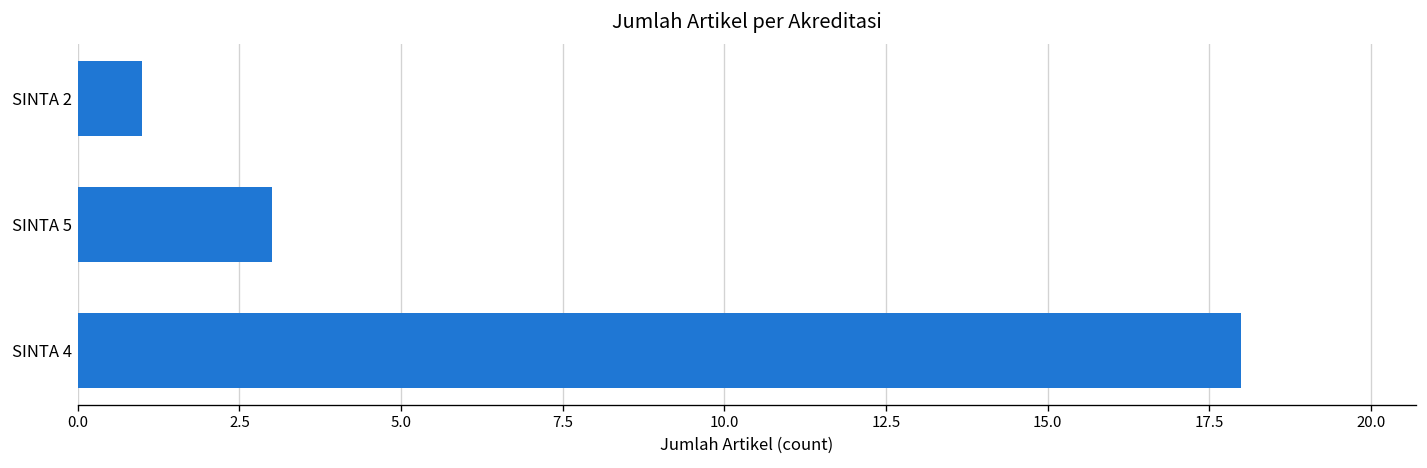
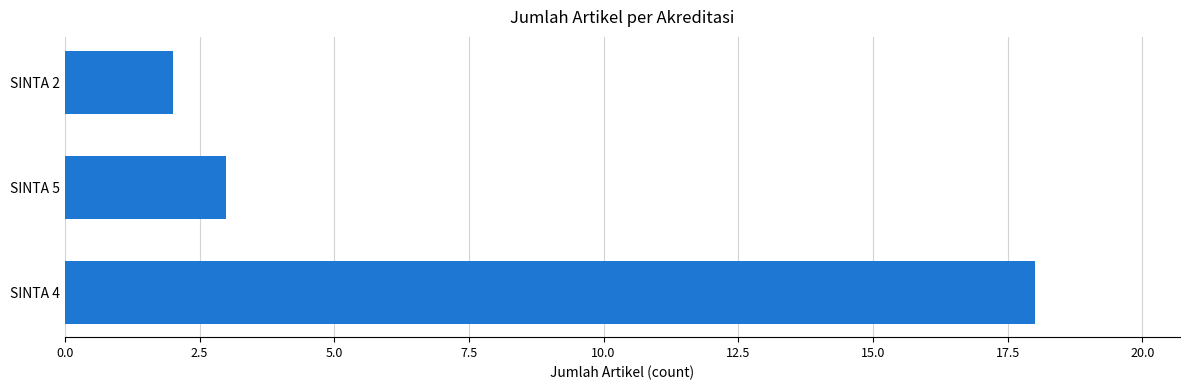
SINTA 2: 1 -> 2
